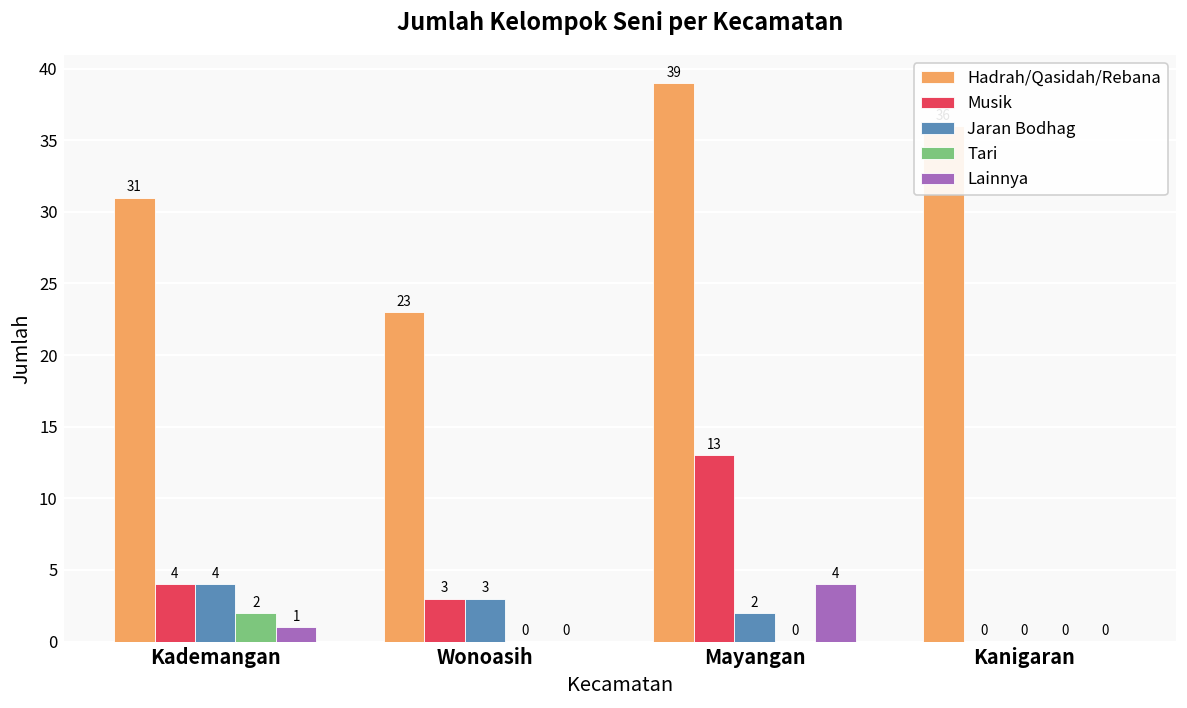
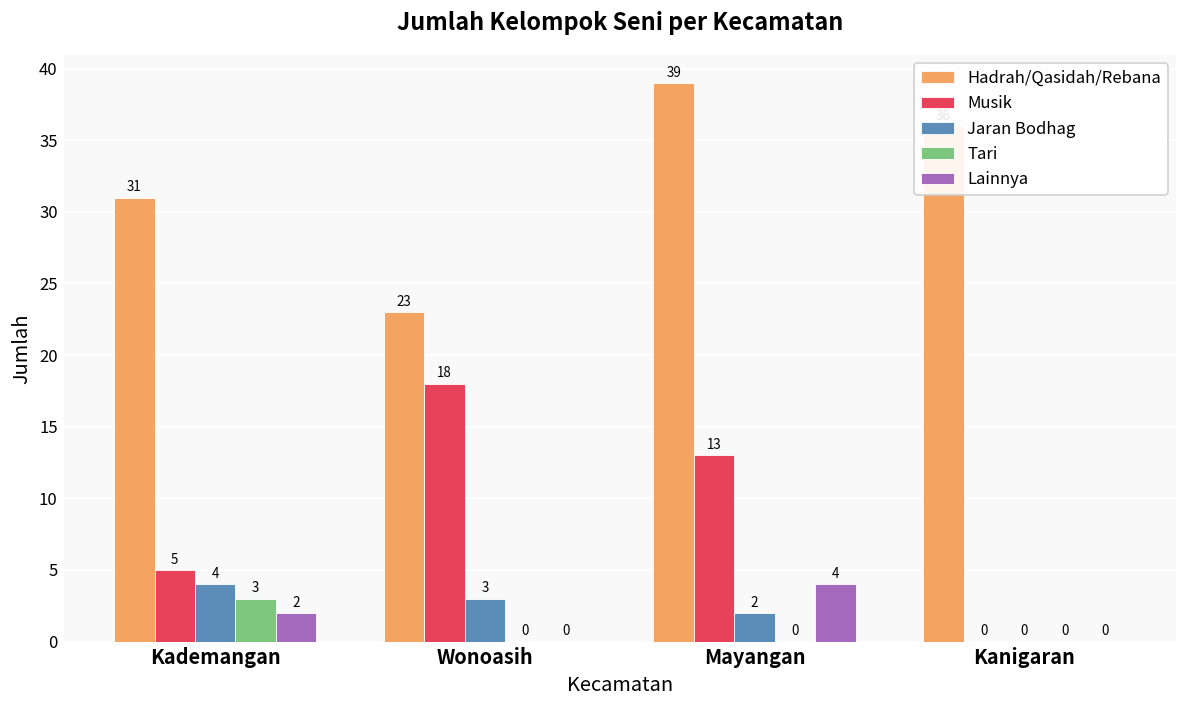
Musik, Kademangan: 4 -> 5
Tari, Kademangan: 2 -> 3
Lainnya, Kademangan: 1 -> 2
Musik, Wonoasih: 3 -> 18
